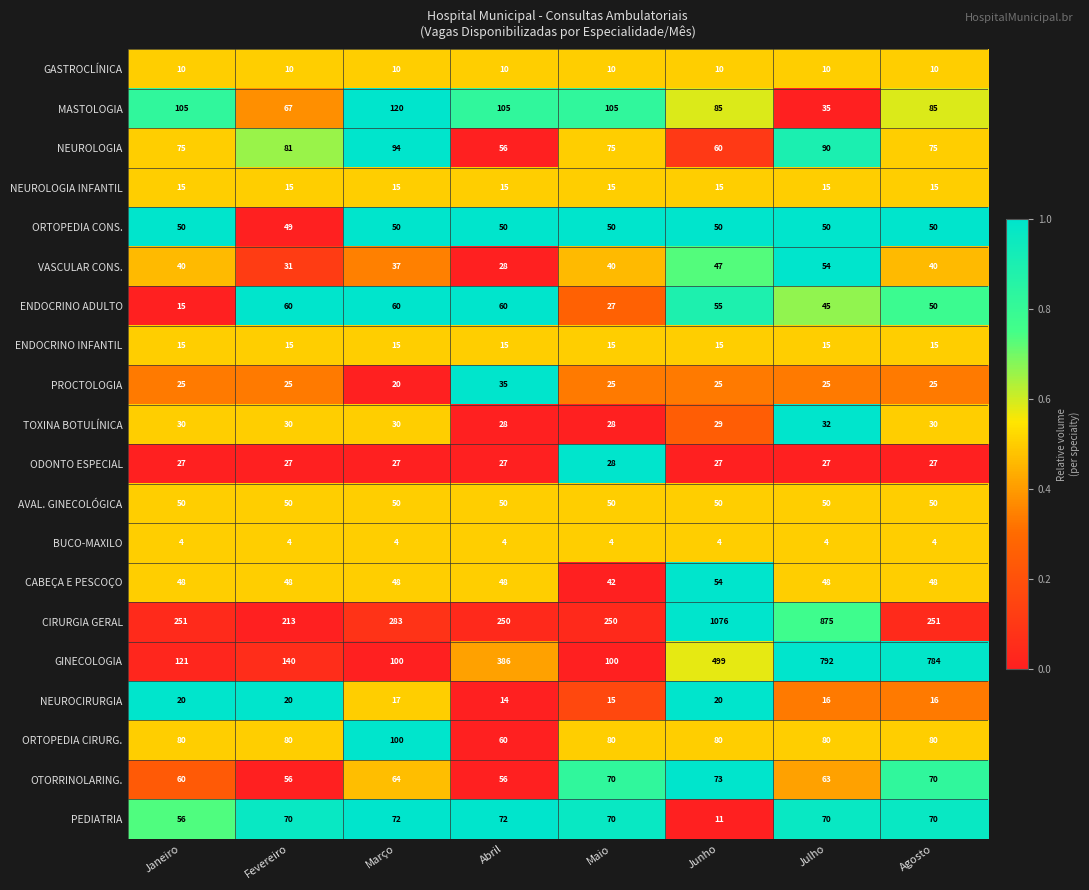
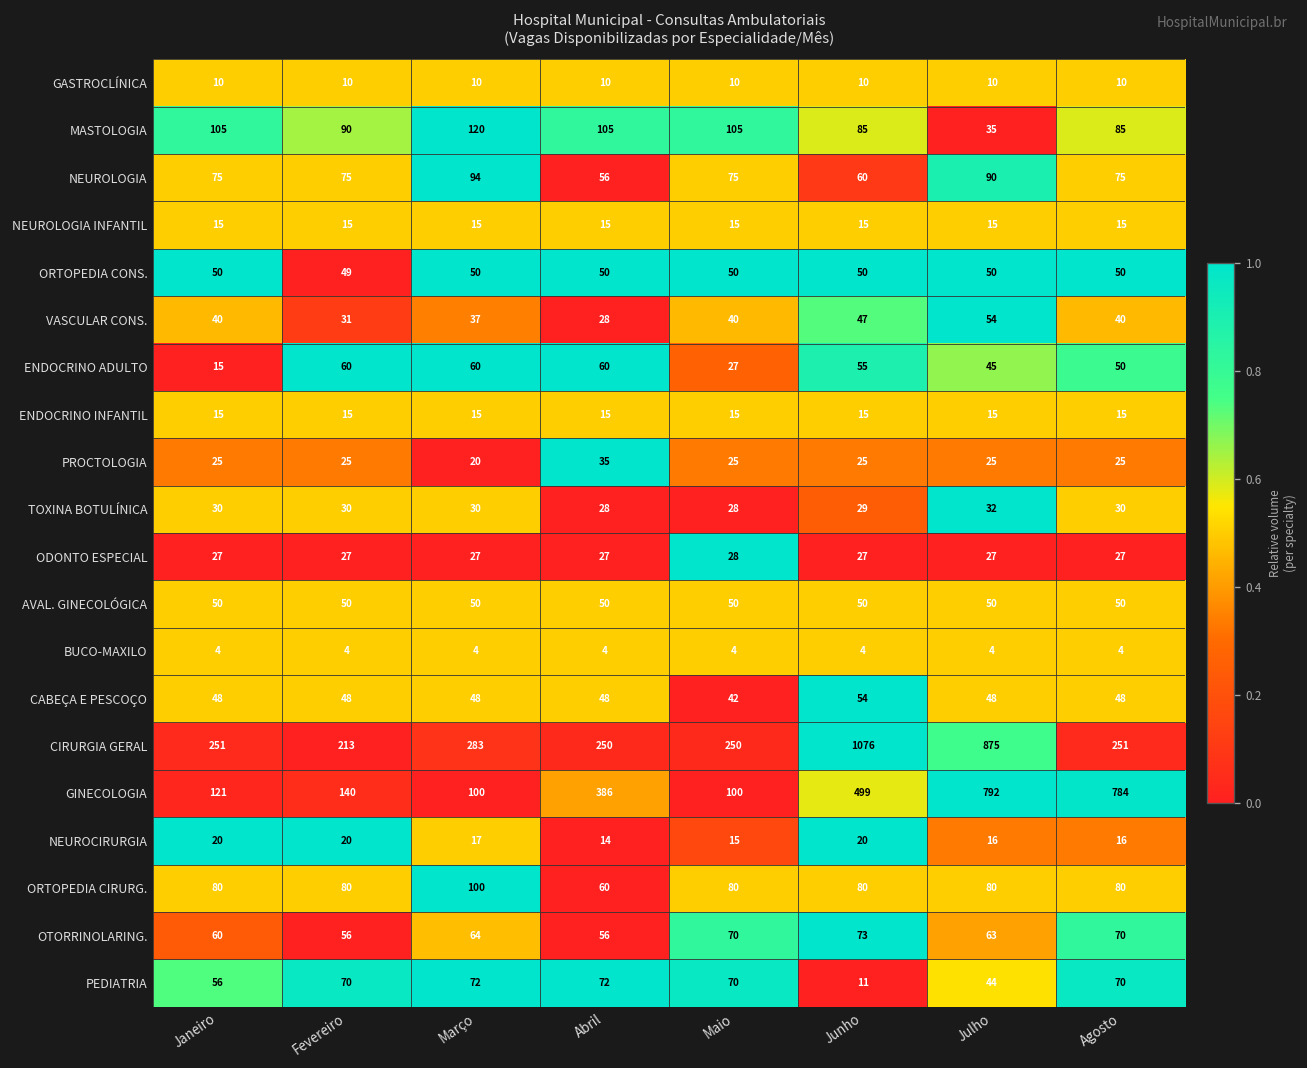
MASTOLOGIA, Fevereiro: 67 -> 90
NEUROLOGIA, Fevereiro: 81 -> 75
PEDIATRIA, Julho: 70 -> 44
